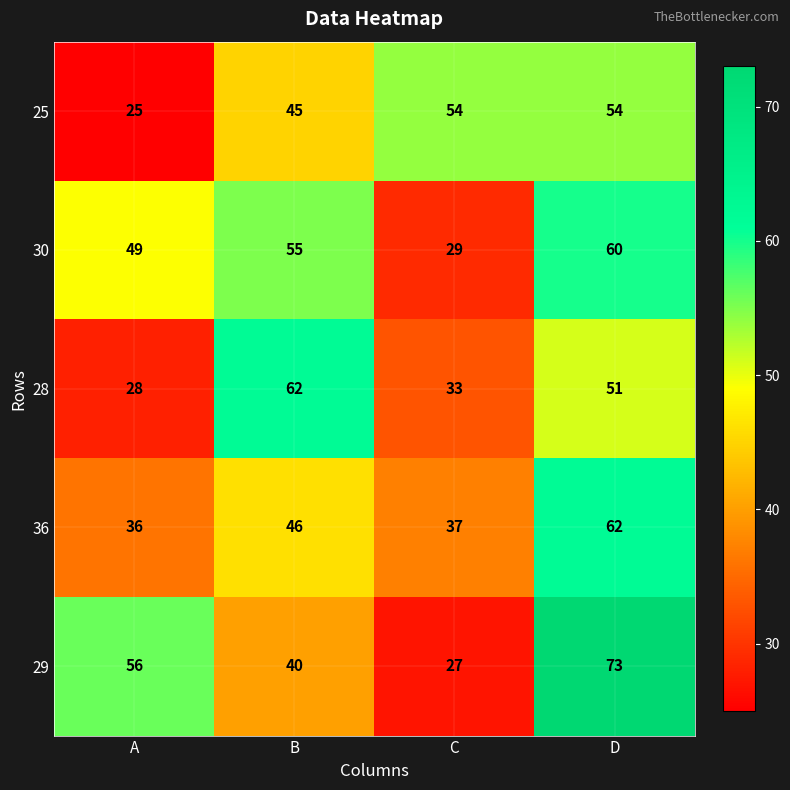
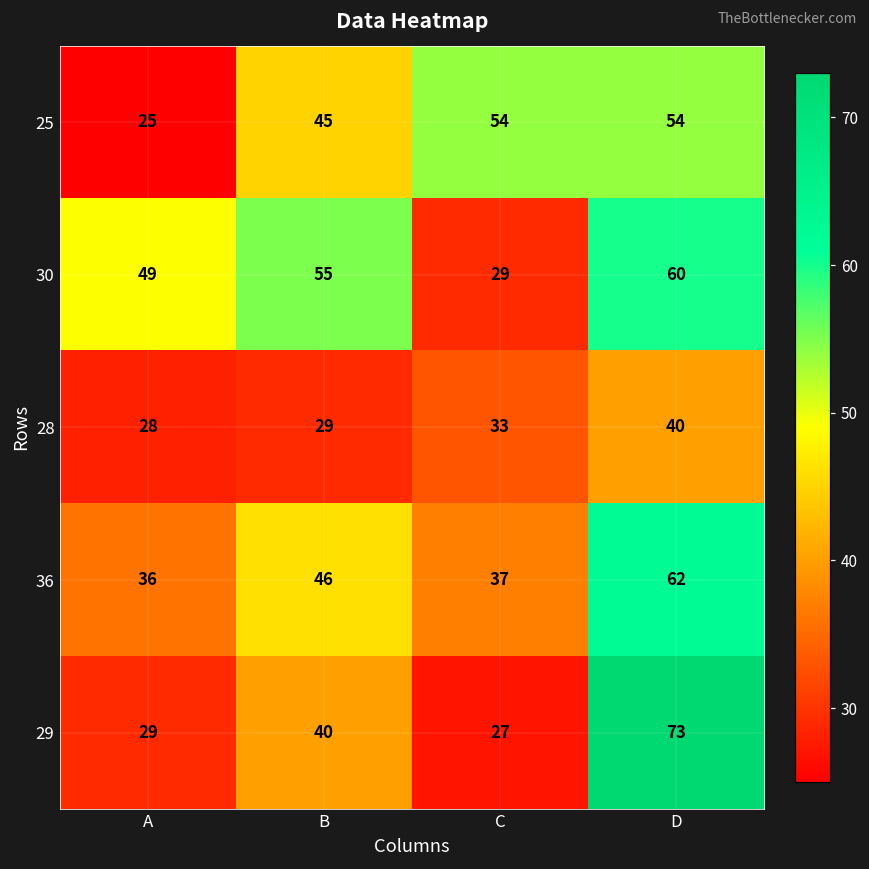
28, B: 62 -> 29
28, D: 51 -> 40
29, A: 56 -> 29
